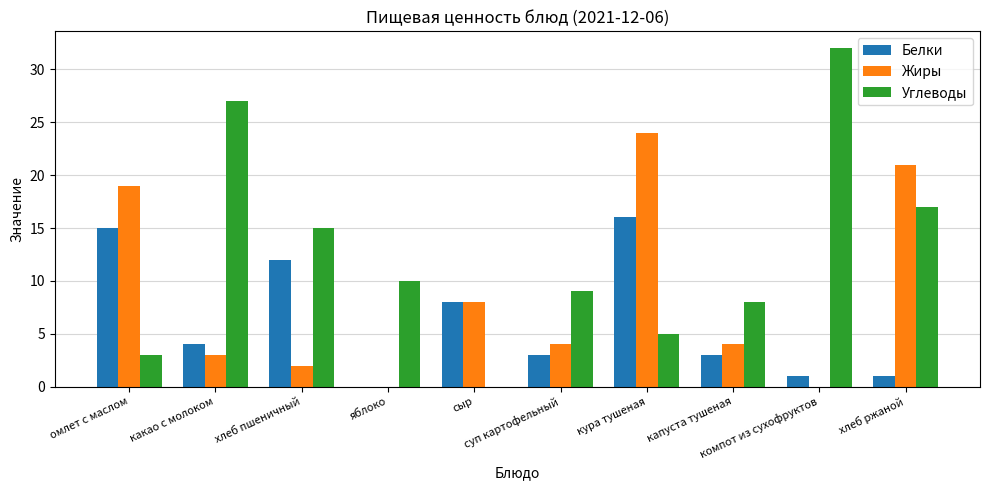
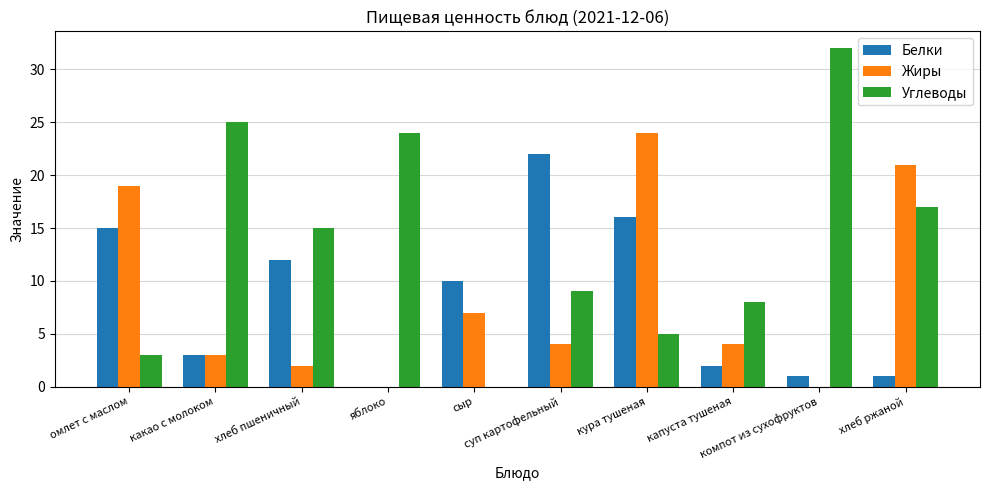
Белки, какао с молоком: 4 -> 3
Углеводы, какао с молоком: 27 -> 25
Углеводы, яблоко: 10 -> 24
Белки, сыр: 8 -> 10
Жиры, сыр: 8 -> 7
Белки, суп картофельный: 3 -> 22
Белки, капуста тушеная: 3 -> 2
